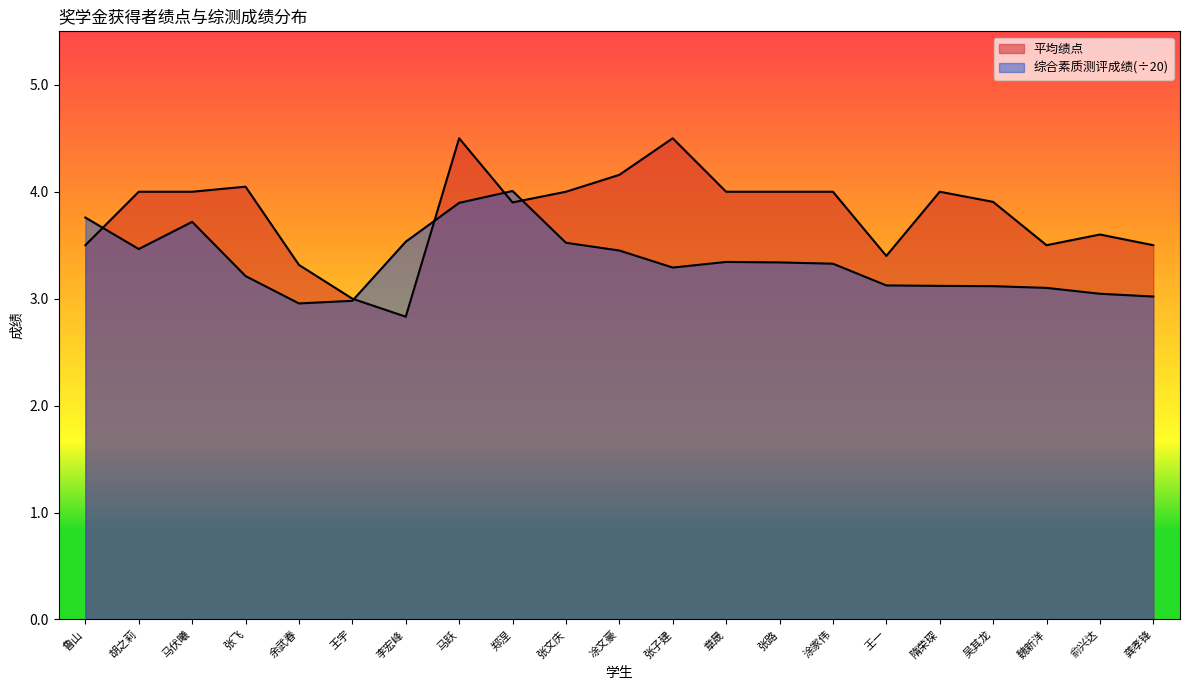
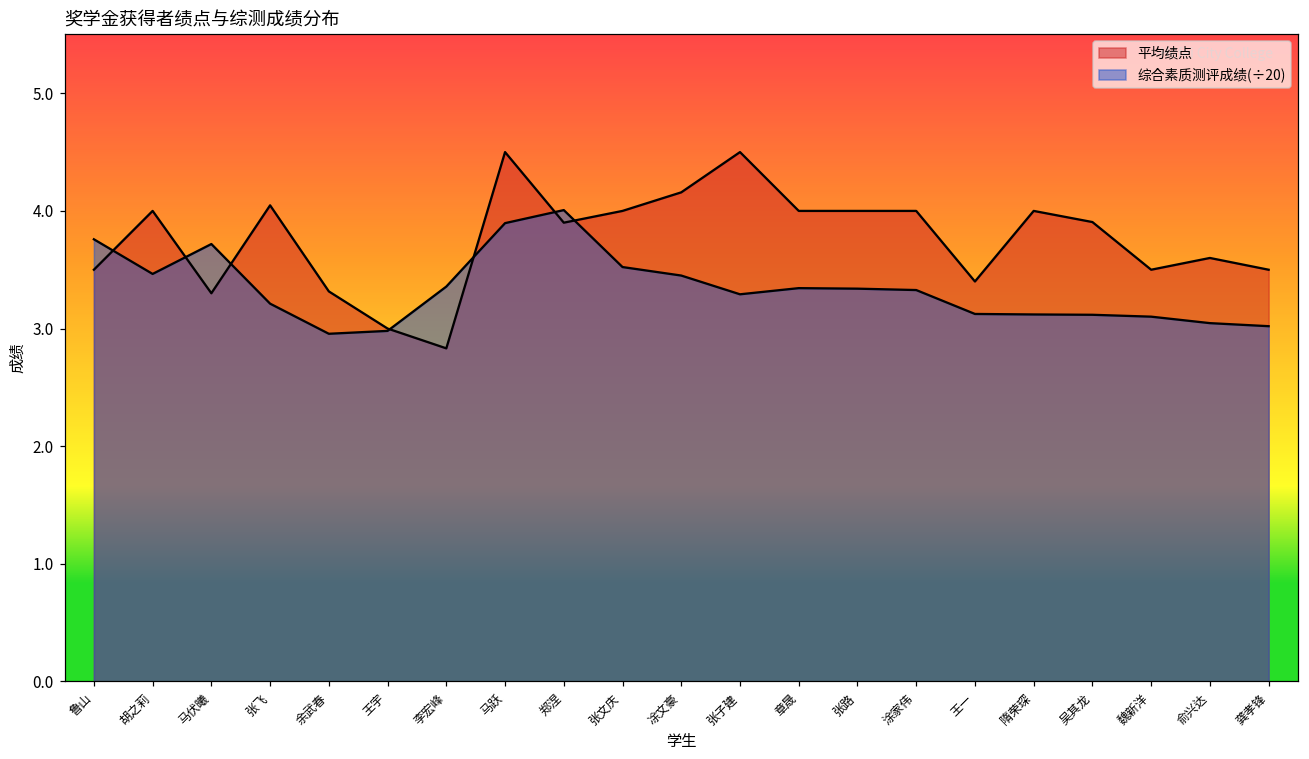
平均绩点, 马伏曦: 4.0 -> 3.3
综合素质测评成绩(÷20), 李宏峰: 3.53 -> 3.36
